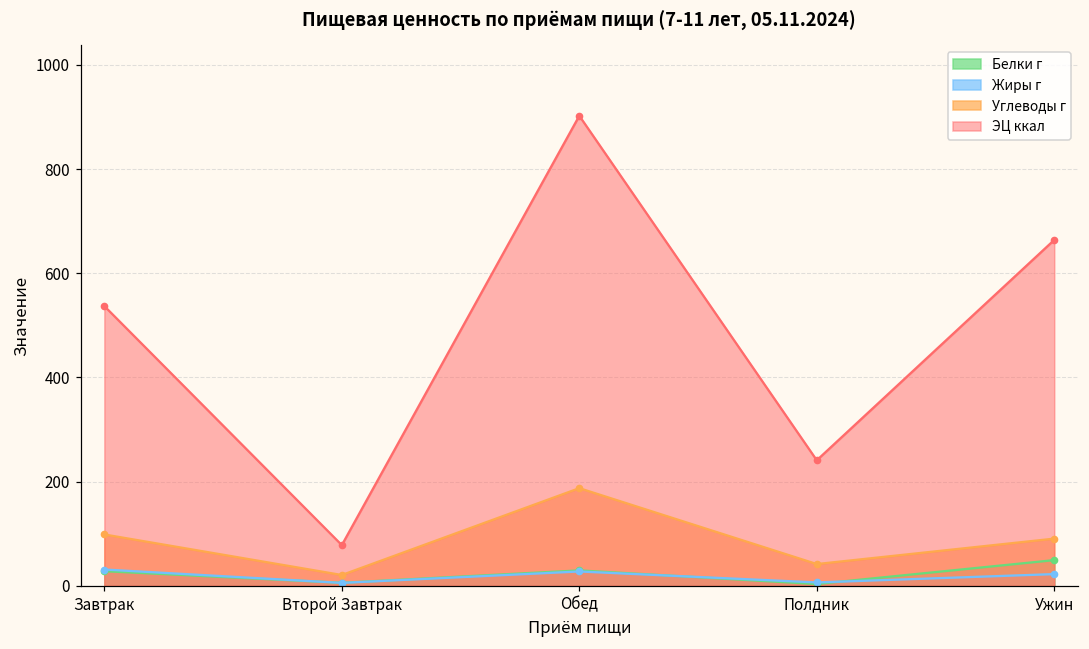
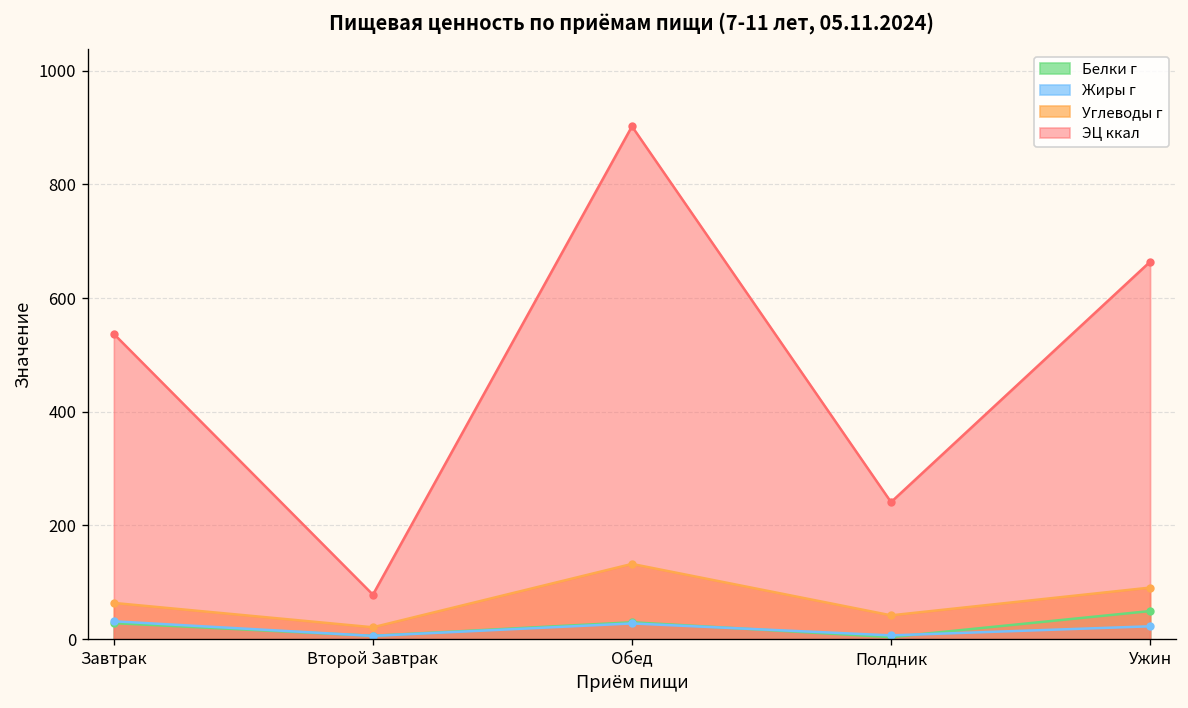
Углеводы г, Завтрак: 100 -> 60
Углеводы г, Обед: 190 -> 130
